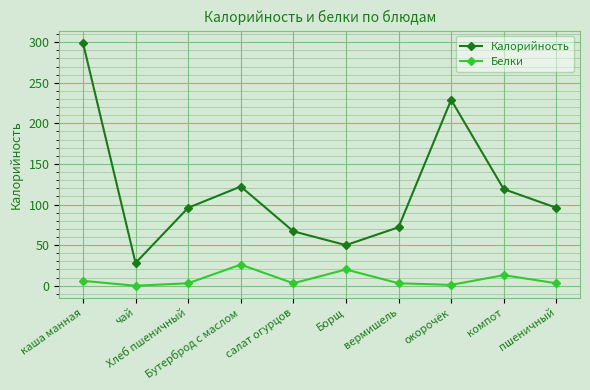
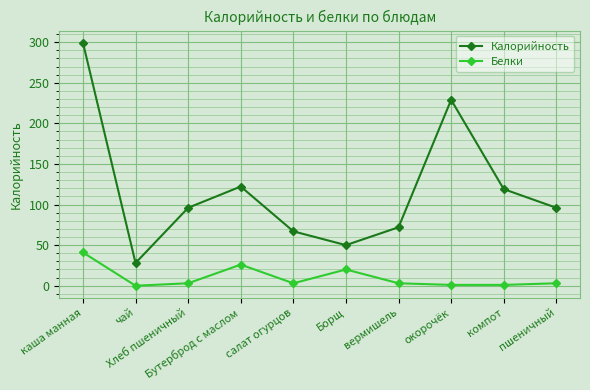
Белки, каша манная: 10 -> 40
Белки, компот: 10 -> 0
